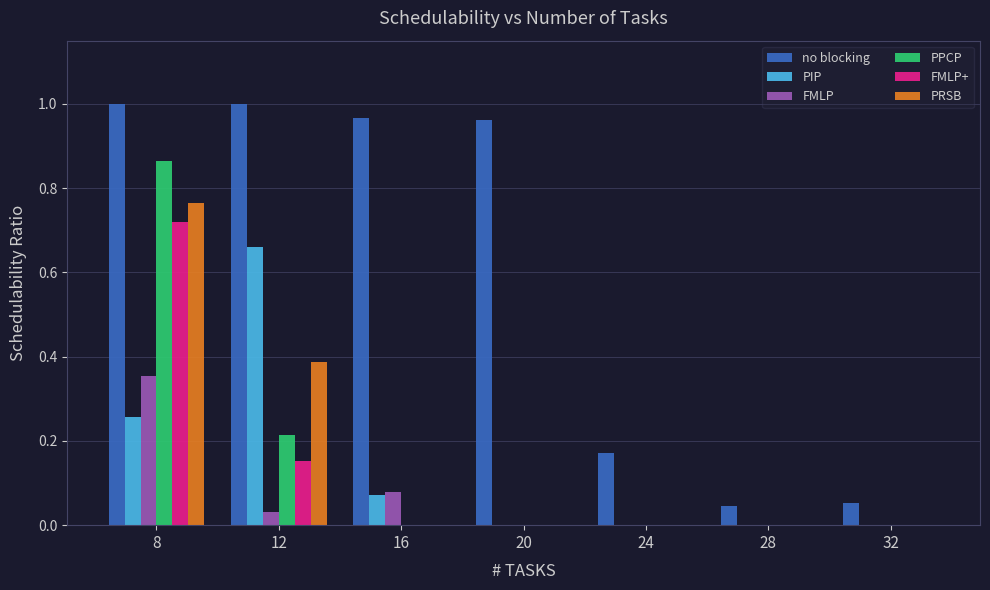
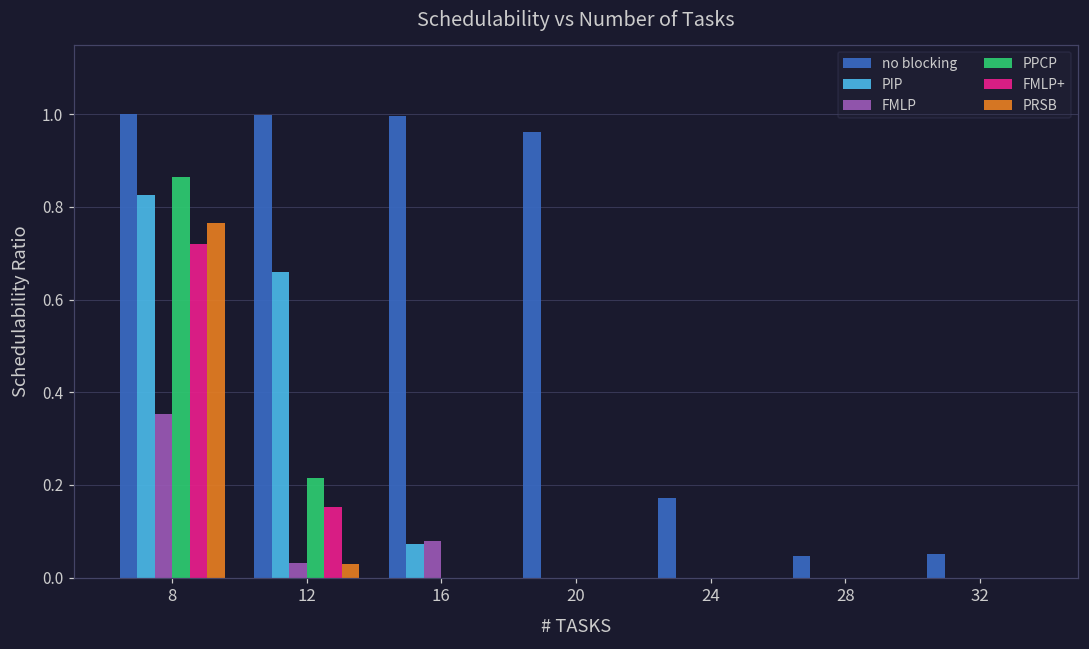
PIP, 8: 0.26 -> 0.83
PRSB, 12: 0.39 -> 0.03
no blocking, 16: 0.97 -> 1.00
